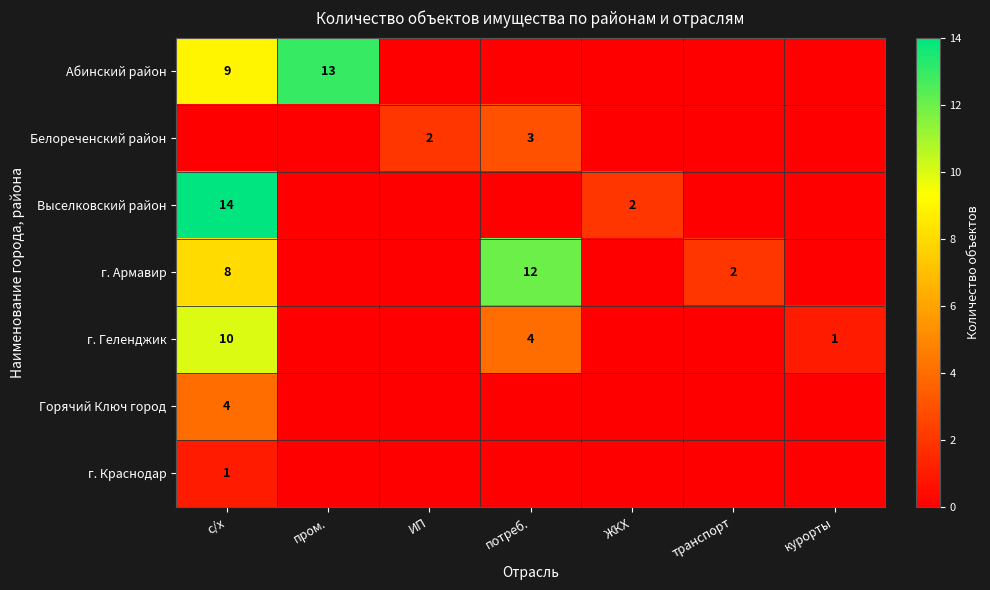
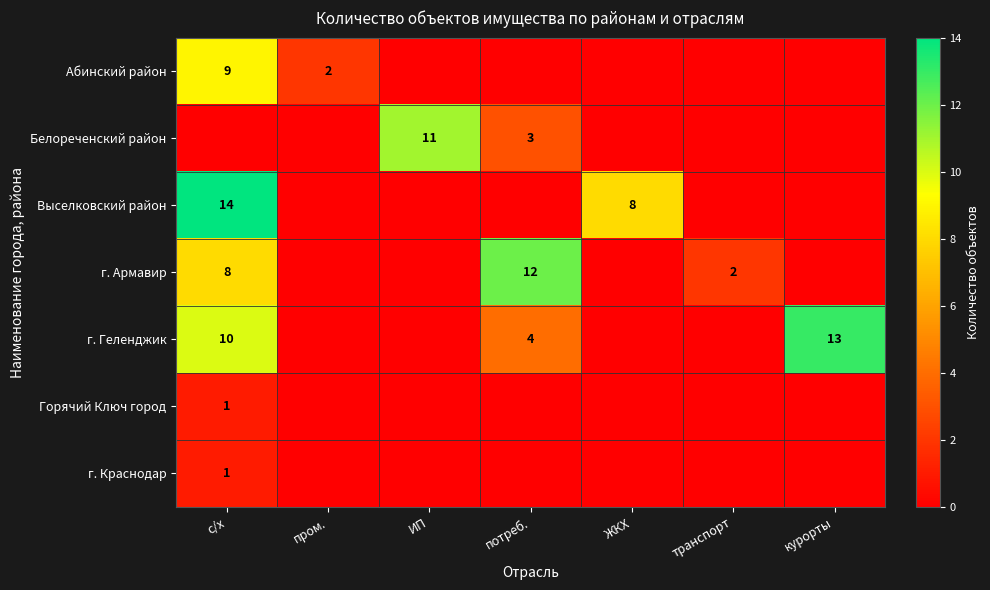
Абинский район, пром.: 13 -> 2
Белореченский район, ИП: 2 -> 11
Выселковский район, ЖКХ: 2 -> 8
г. Геленджик, курорты: 1 -> 13
Горячий Ключ город, с/х: 4 -> 1
